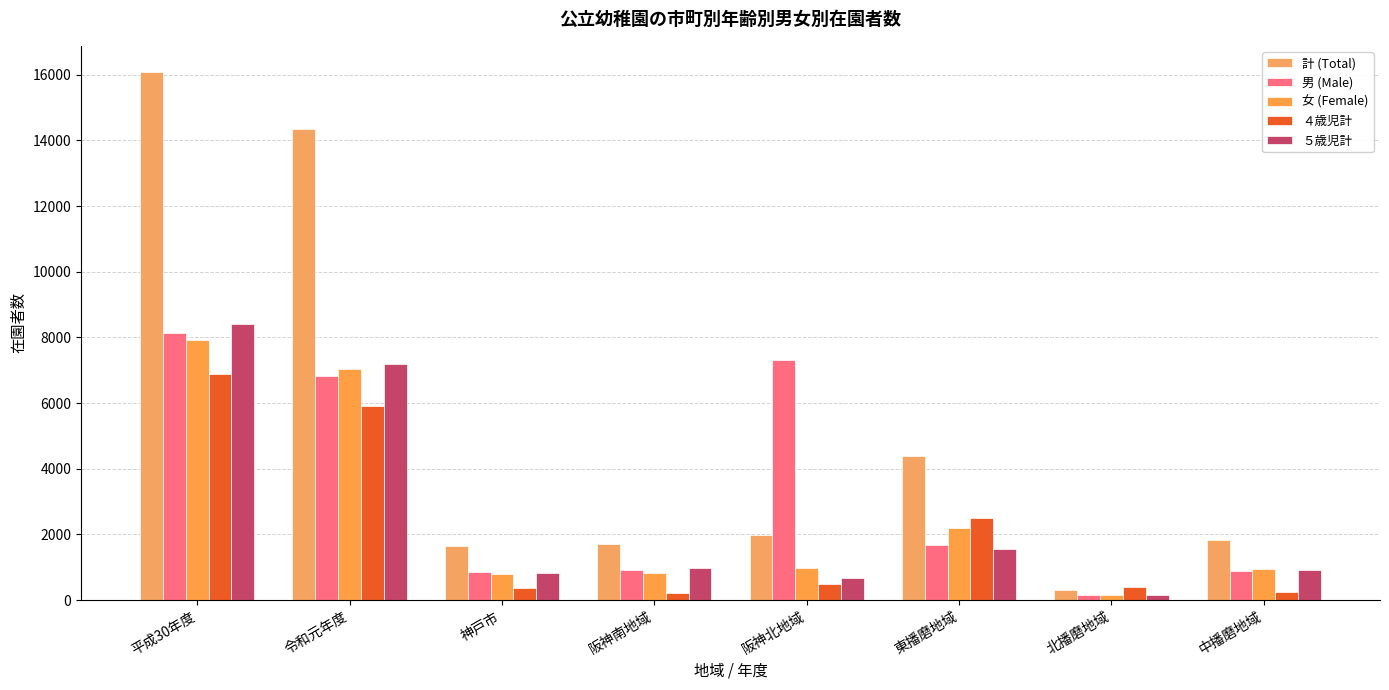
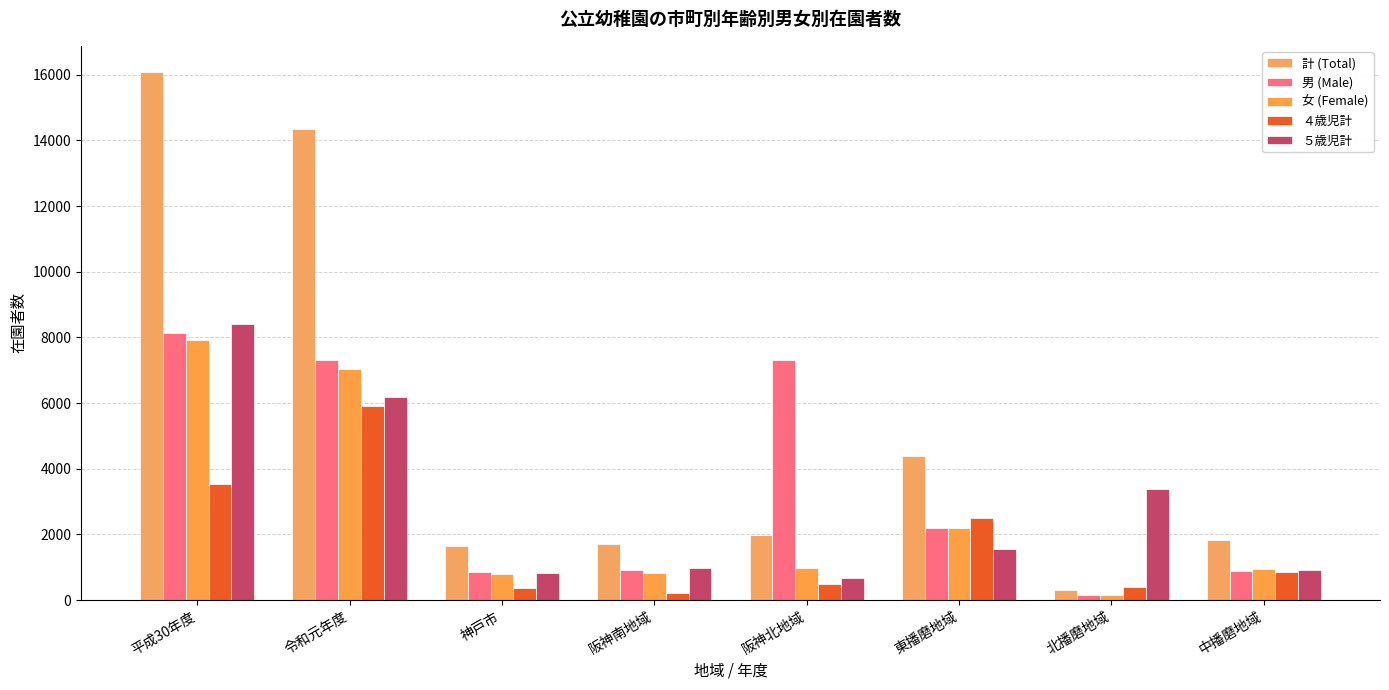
４歳児計, 平成30年度: 6900 -> 3500
男 (Male), 令和元年度: 6800 -> 7300
５歳児計, 令和元年度: 7200 -> 6200
男 (Male), 東播磨地域: 1700 -> 2200
５歳児計, 北播磨地域: 200 -> 3400
４歳児計, 中播磨地域: 200 -> 900
